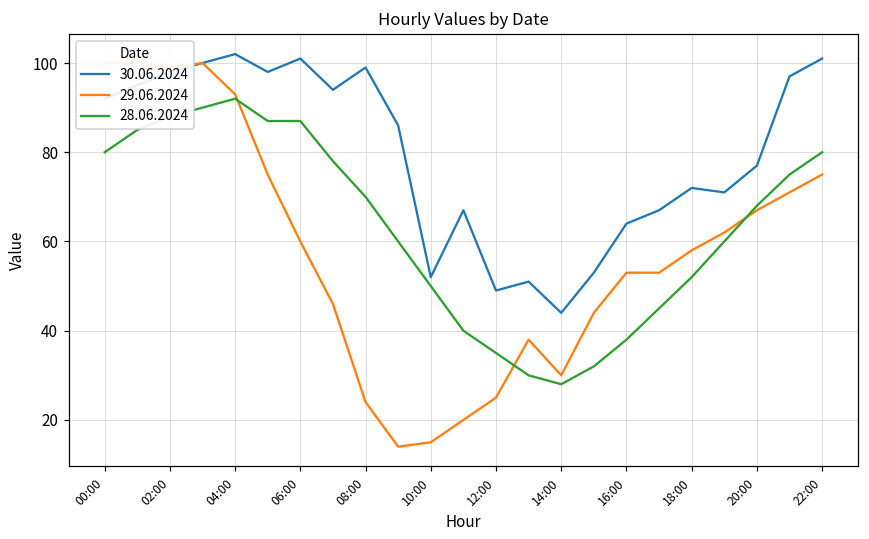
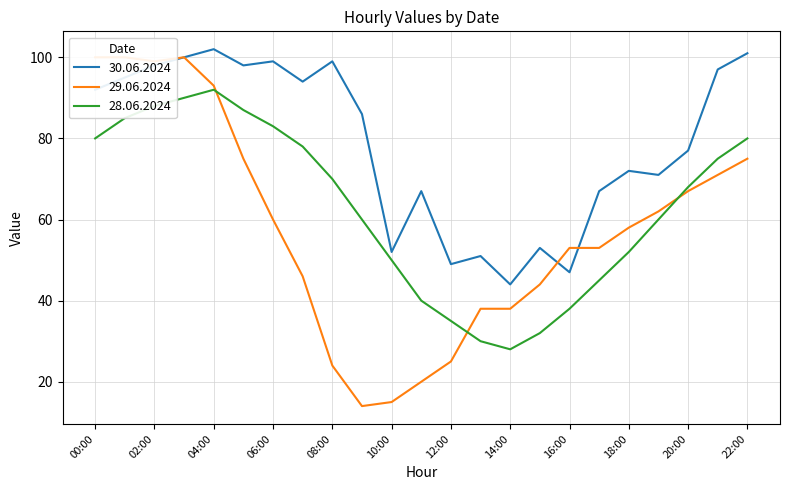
30.06.2024, 06:00: 101 -> 99
28.06.2024, 06:00: 87 -> 83
29.06.2024, 14:00: 30 -> 38
30.06.2024, 16:00: 64 -> 47
